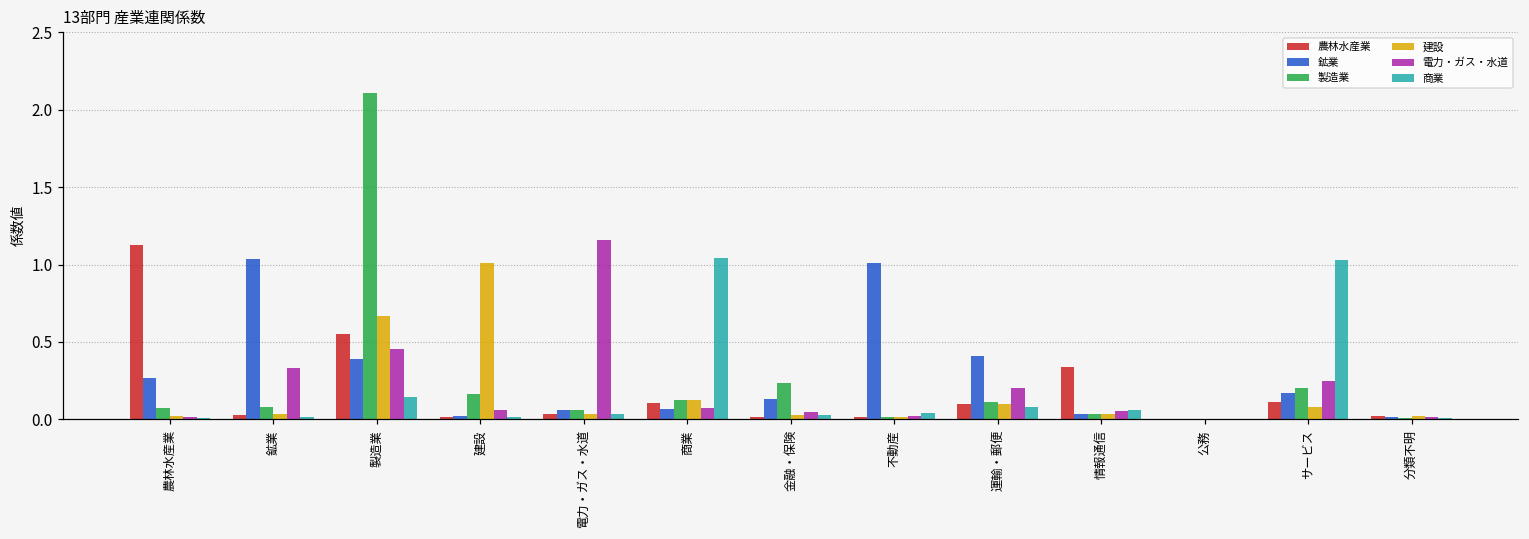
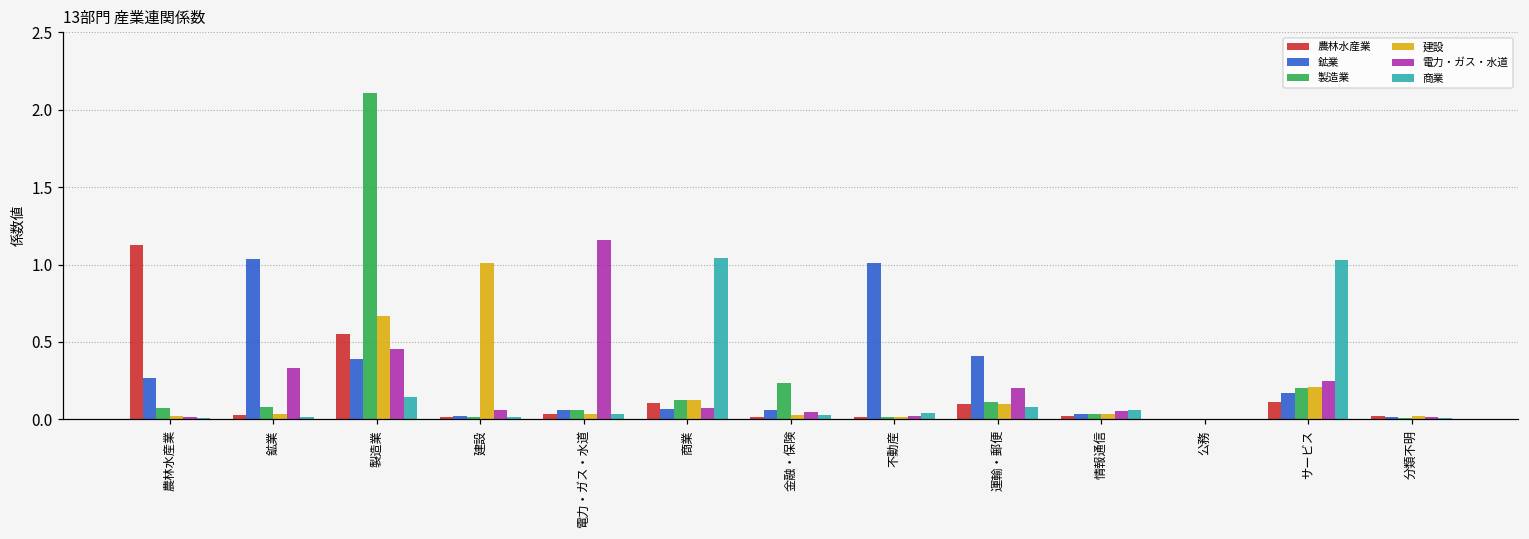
製造業, 建設: 0.16 -> 0.02
鉱業, 金融・保険: 0.13 -> 0.06
農林水産業, 情報通信: 0.34 -> 0.02
建設, サービス: 0.08 -> 0.21
